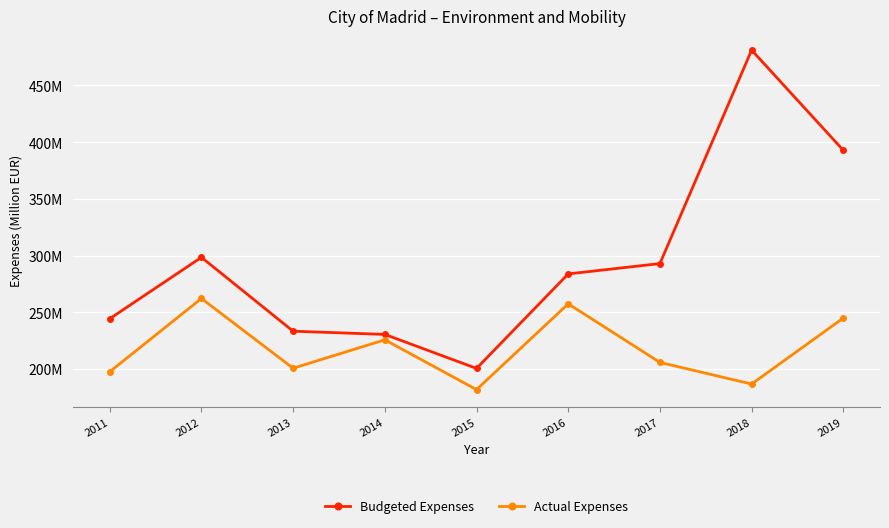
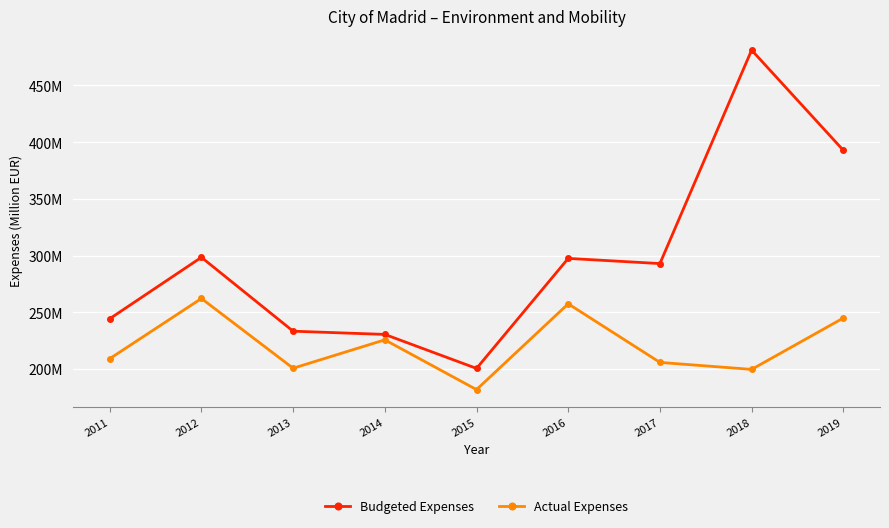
Actual Expenses, 2011: 198000000 -> 209000000
Budgeted Expenses, 2016: 284000000 -> 297000000
Actual Expenses, 2018: 187000000 -> 200000000
